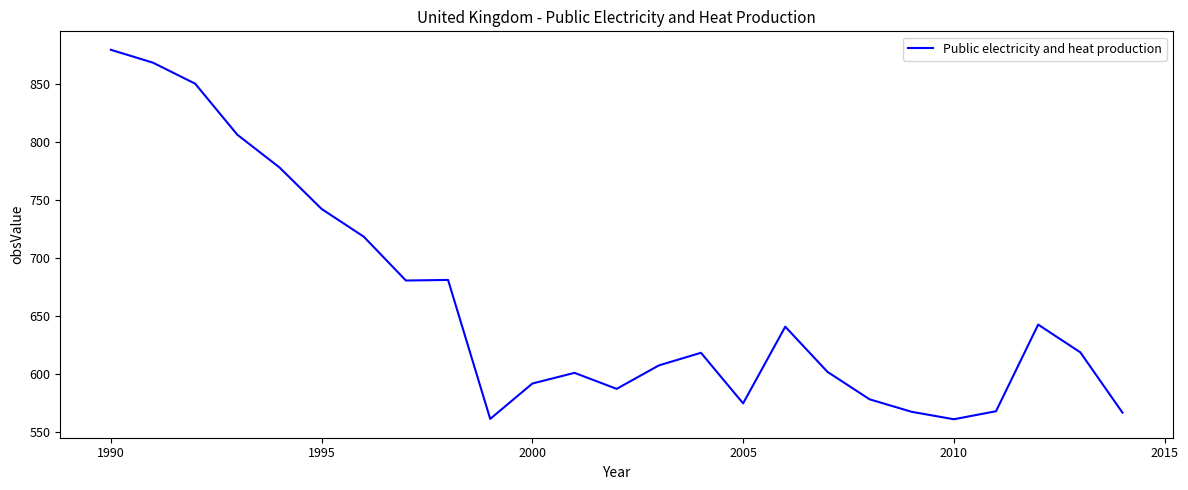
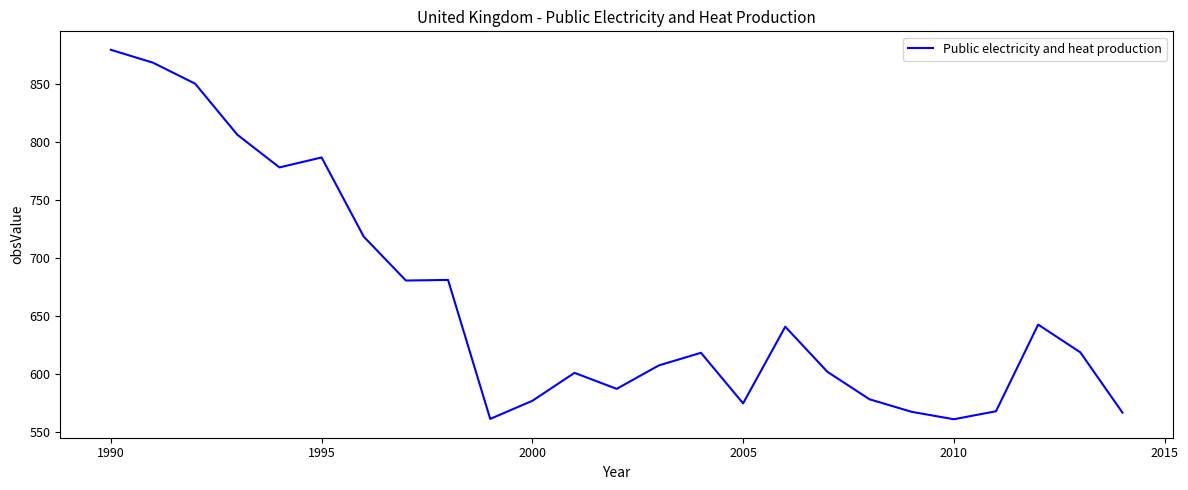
1995: 743 -> 787
2000: 592 -> 577
